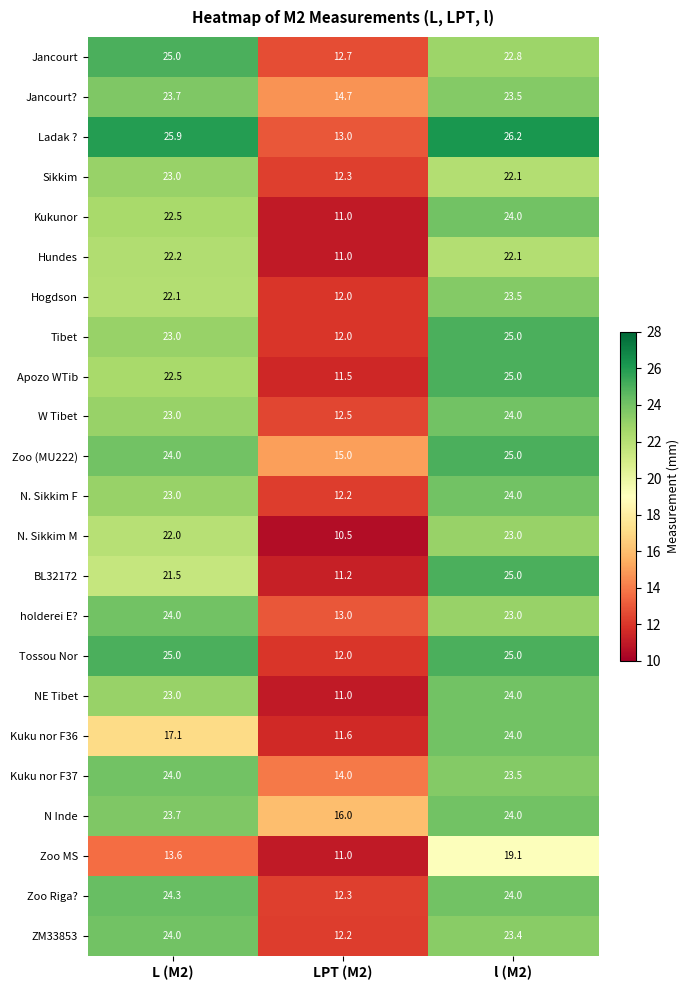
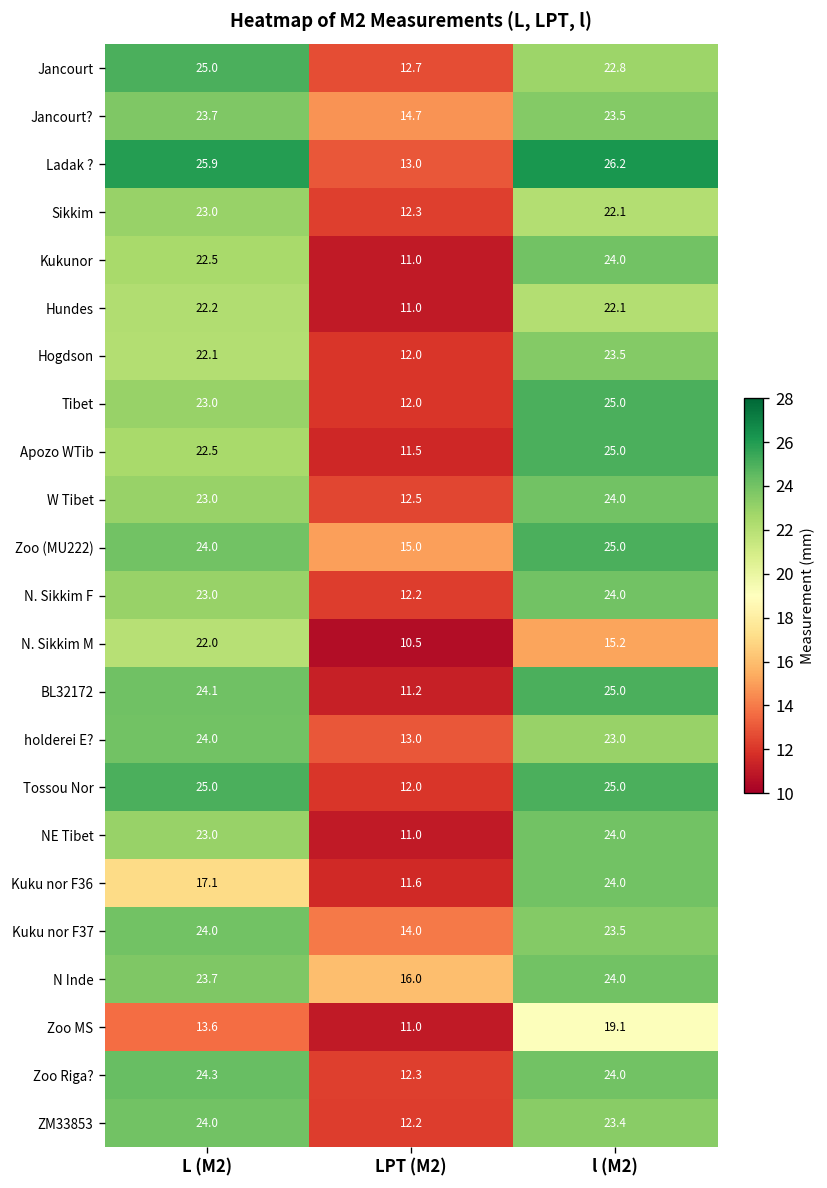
N. Sikkim M, l (M2): 23.0 -> 15.2
BL32172, L (M2): 21.5 -> 24.1
